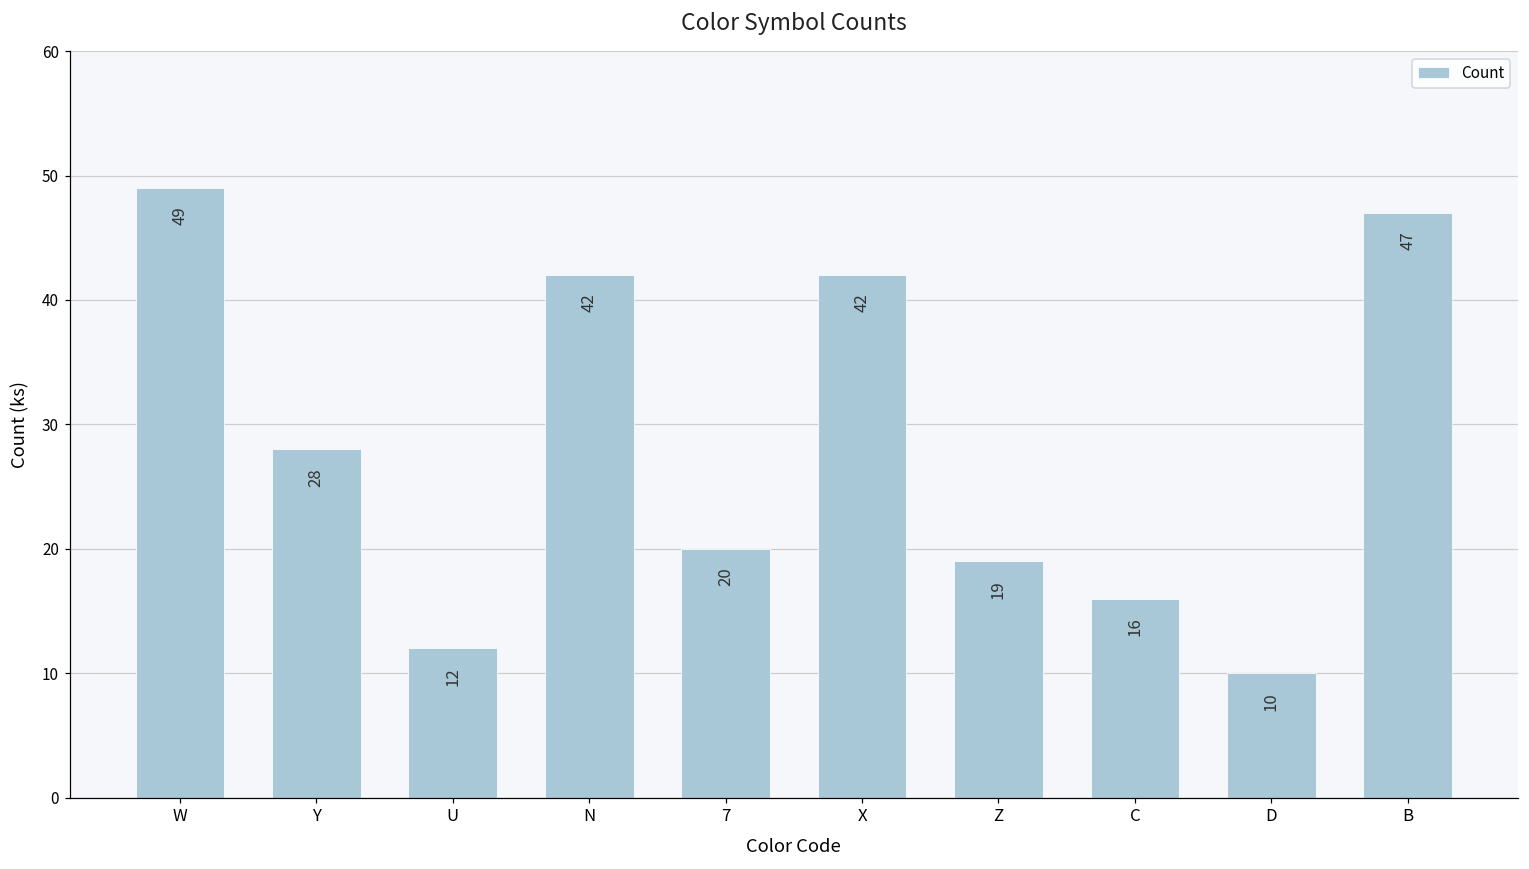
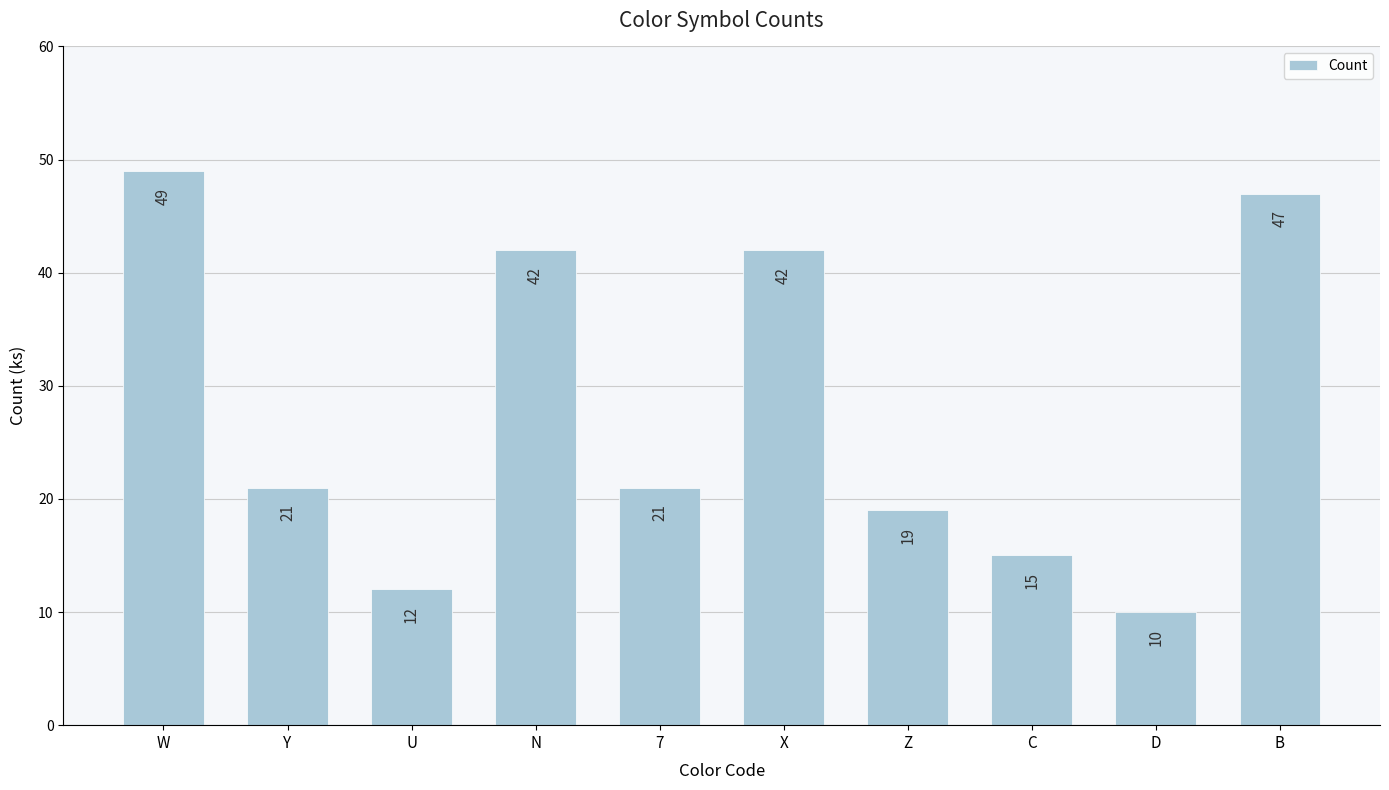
Y: 28 -> 21
7: 20 -> 21
C: 16 -> 15
